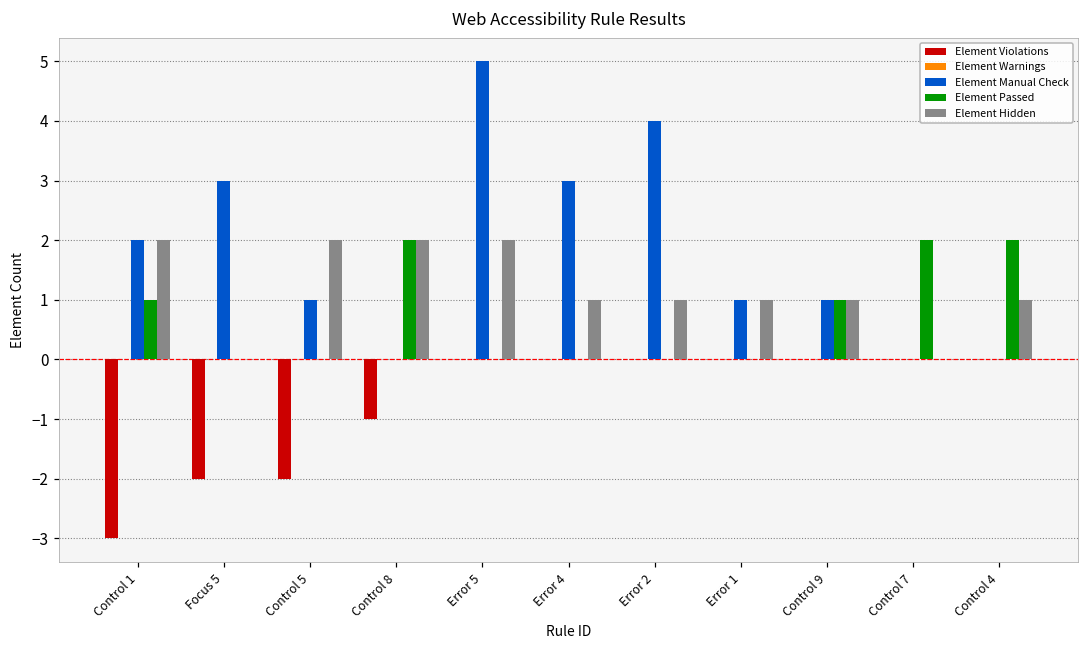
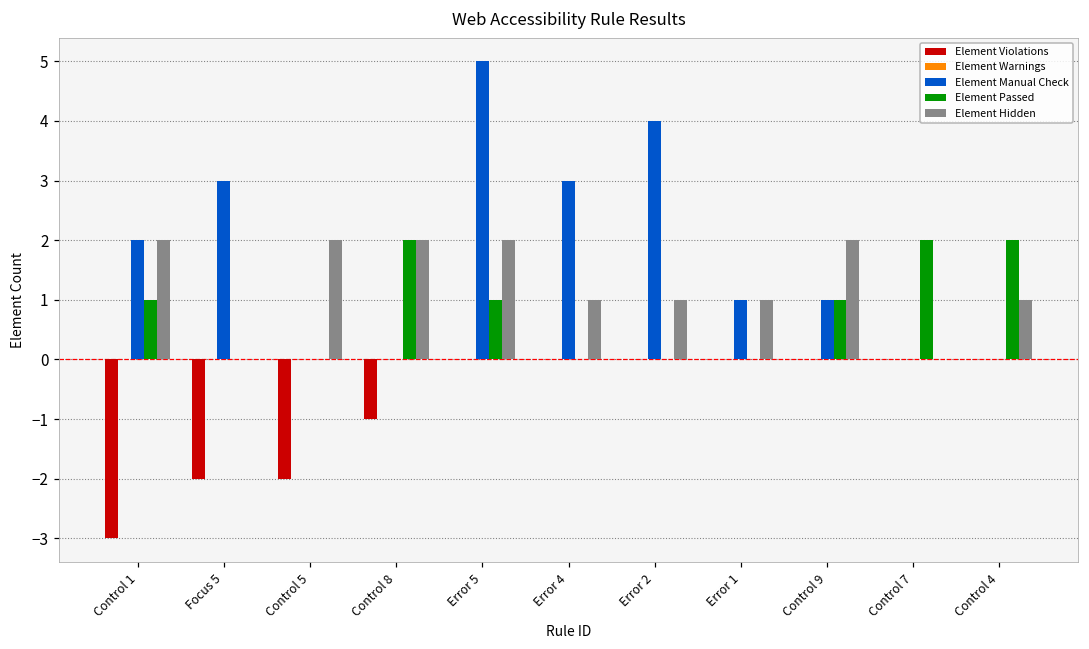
Element Manual Check, Control 5: 1 -> 0
Element Passed, Error 5: 0 -> 1
Element Hidden, Control 9: 1 -> 2
